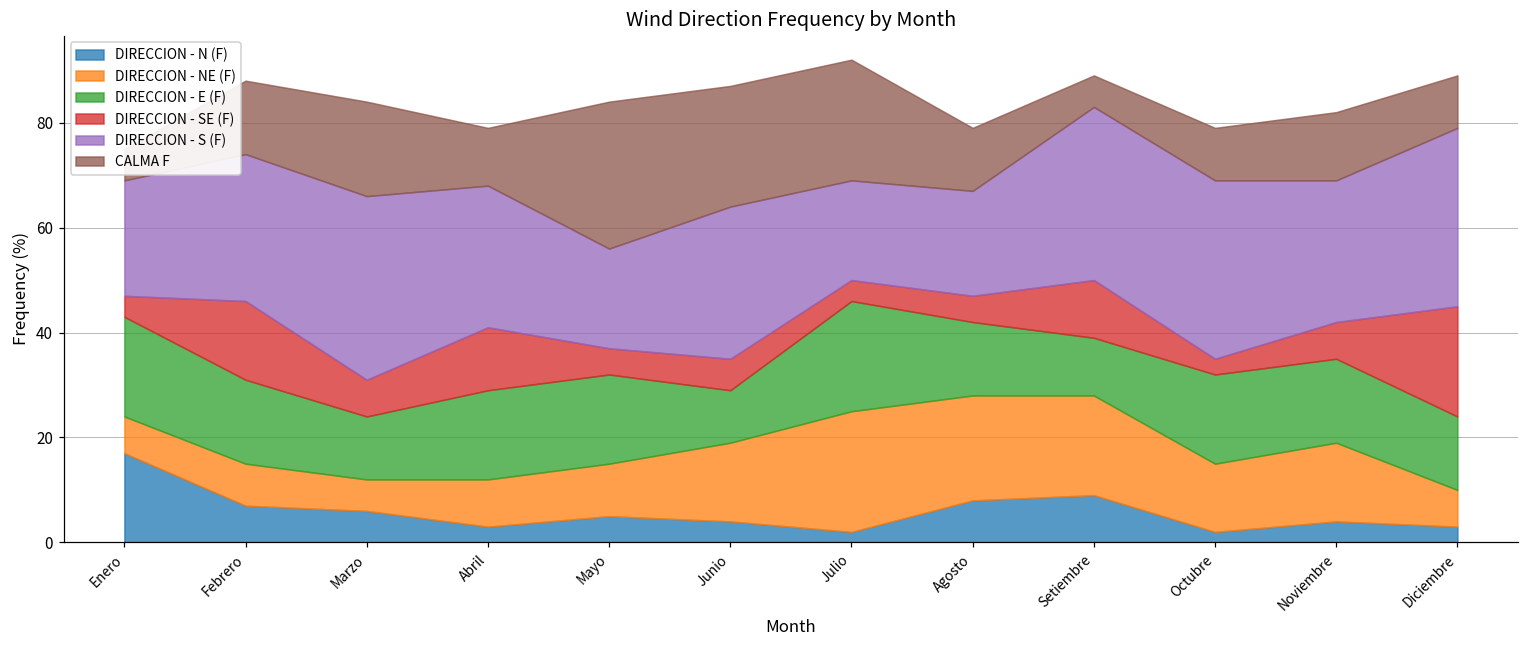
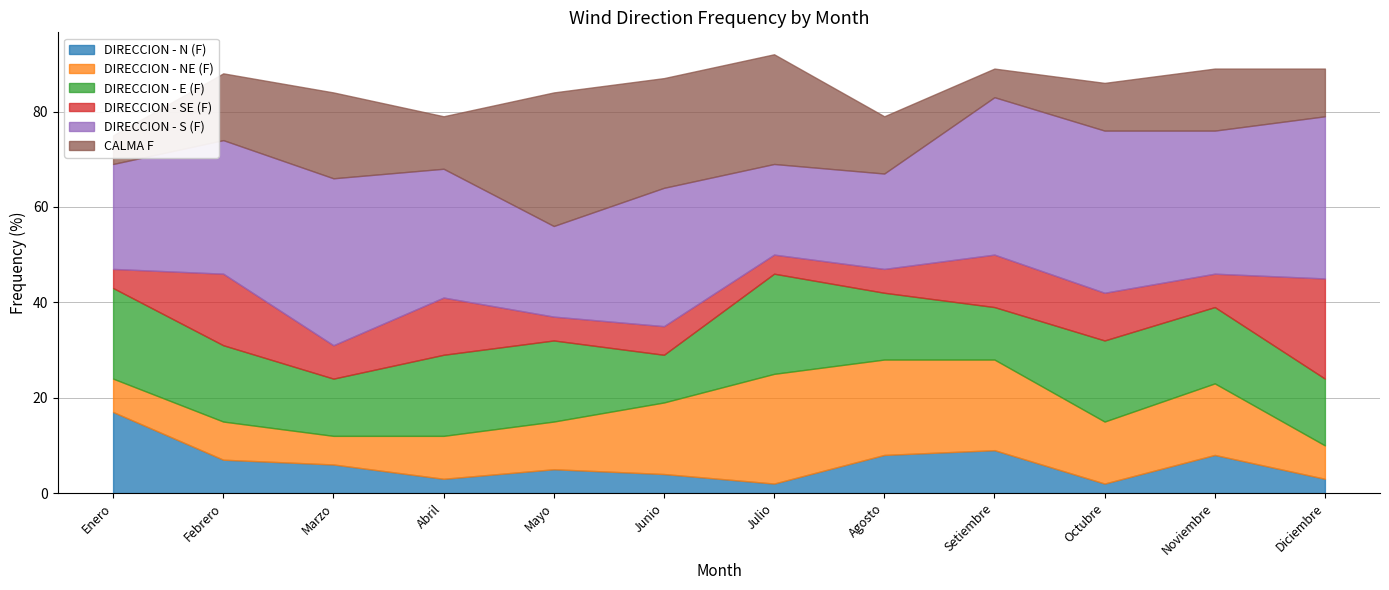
DIRECCION - SE (F), Octubre: 3 -> 10
DIRECCION - N (F), Noviembre: 4 -> 8
DIRECCION - S (F), Noviembre: 27 -> 30
